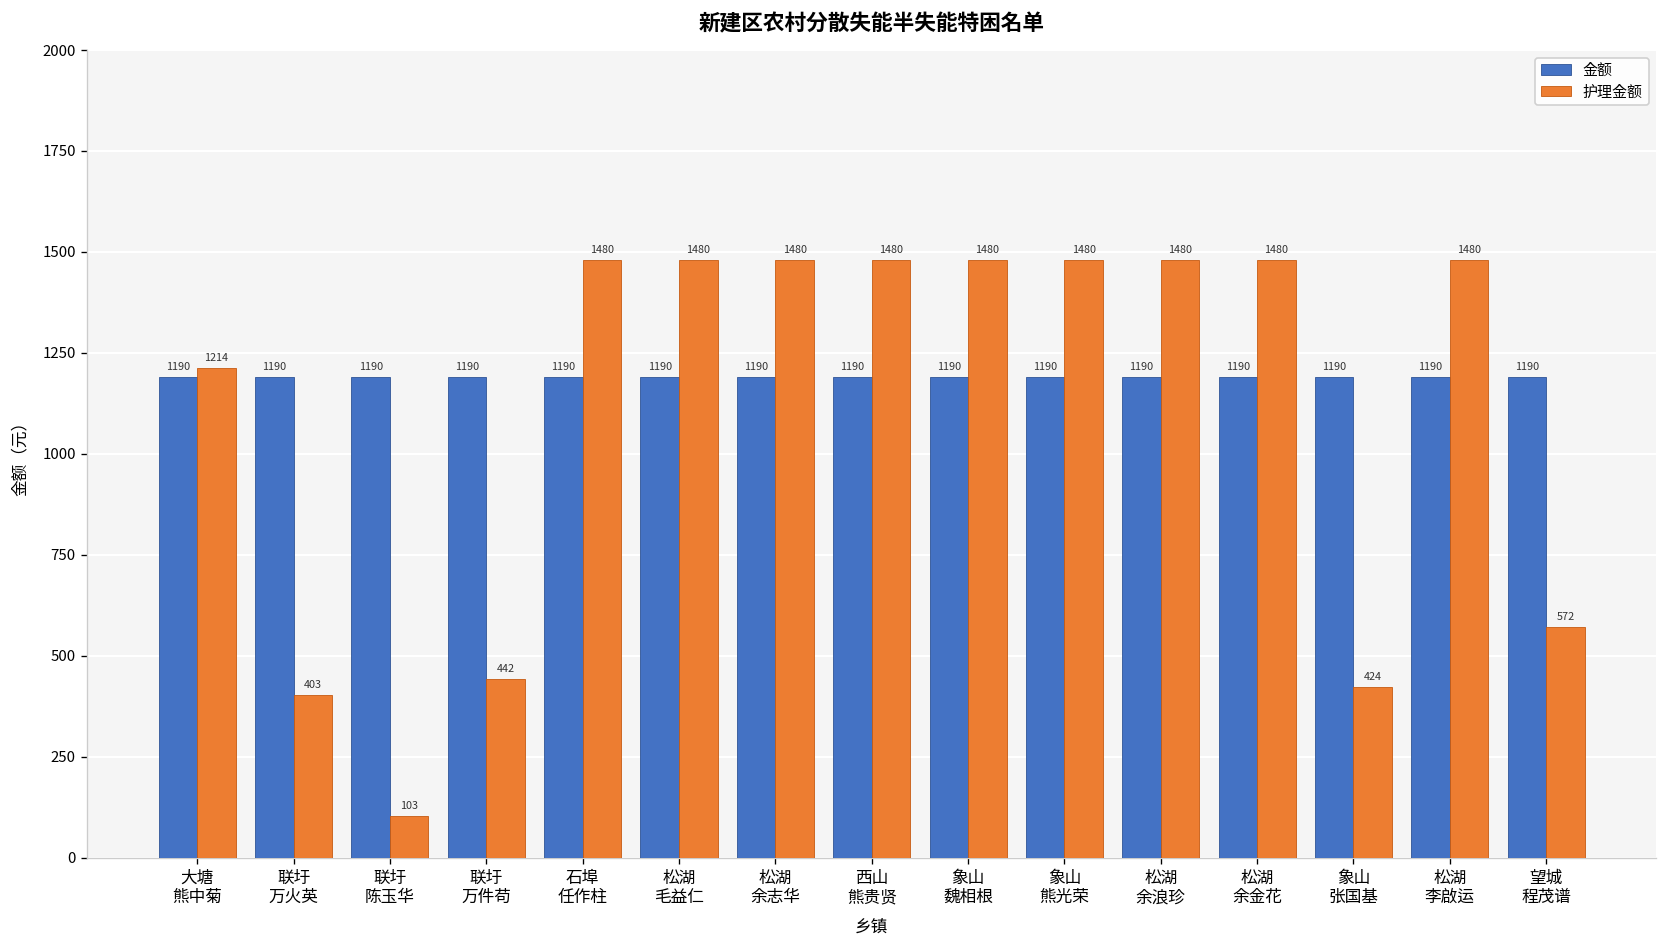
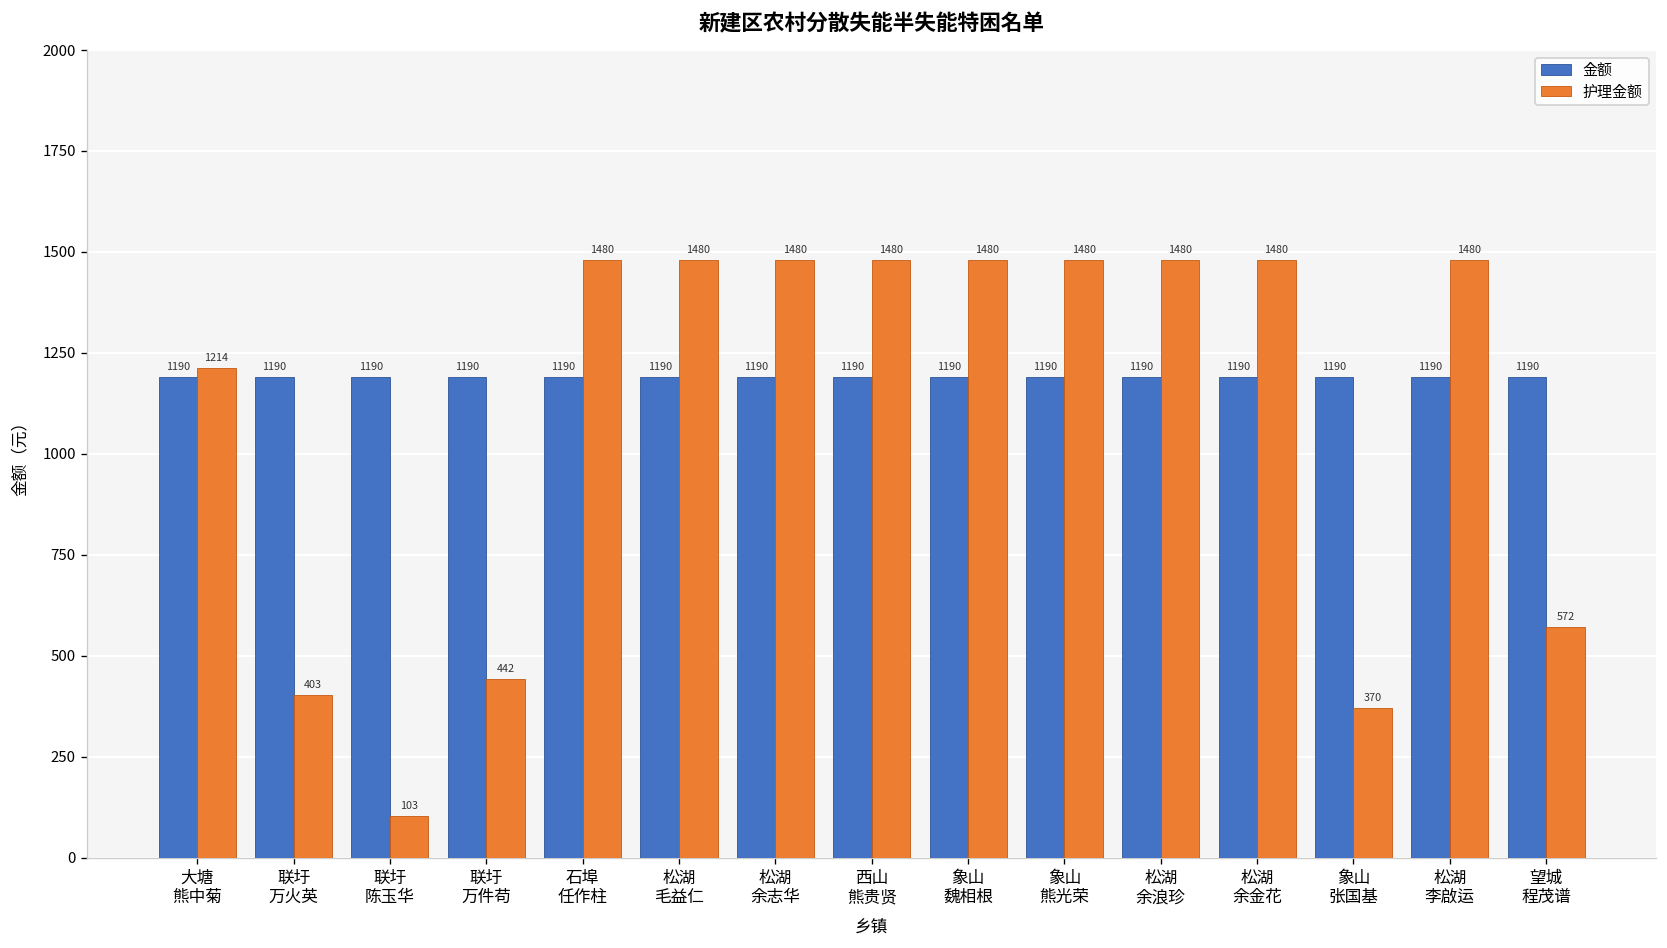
护理金额, 象山 张国基: 424 -> 370
